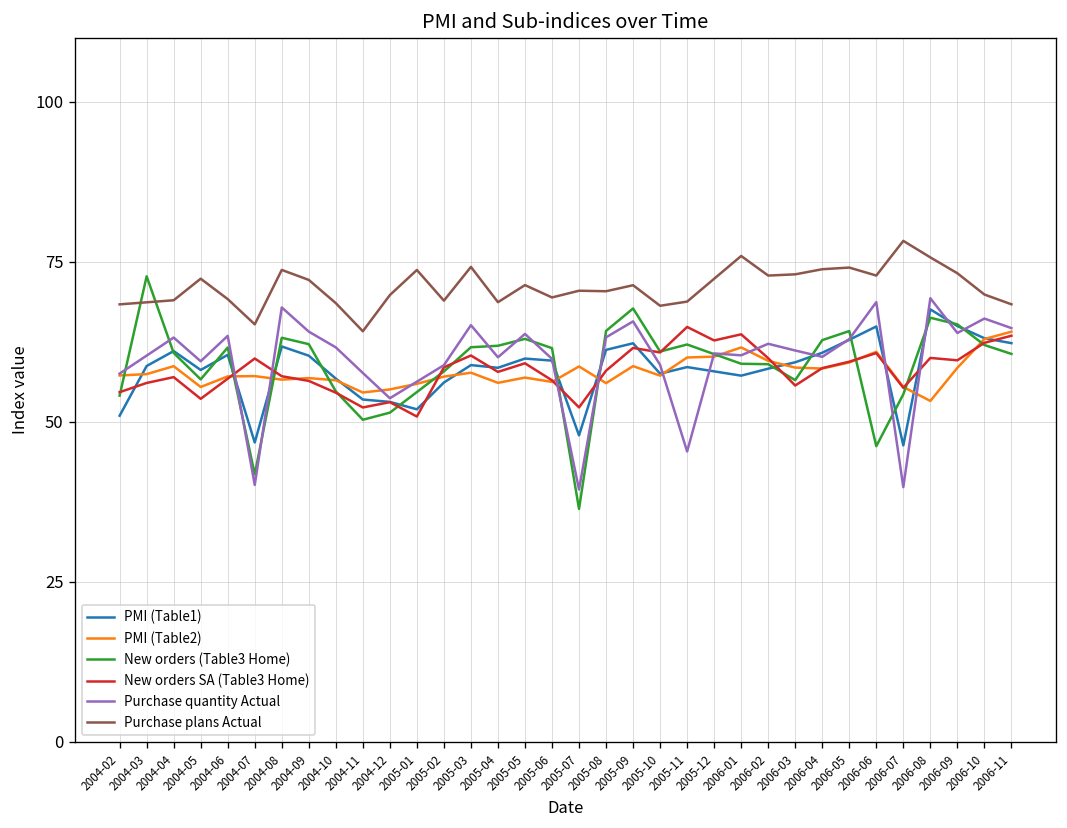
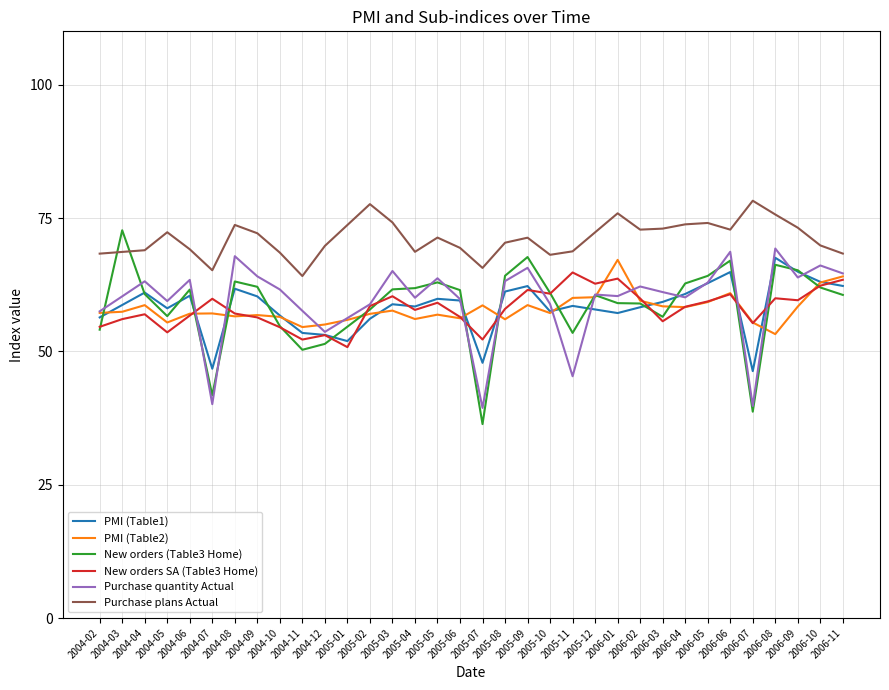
PMI (Table1), 2004-02: 51 -> 56
Purchase plans Actual, 2005-02: 69 -> 78
Purchase plans Actual, 2005-07: 70 -> 66
New orders (Table3 Home), 2005-11: 62 -> 53
PMI (Table2), 2006-01: 62 -> 67
New orders (Table3 Home), 2006-06: 46 -> 67
New orders (Table3 Home), 2006-07: 54 -> 39
